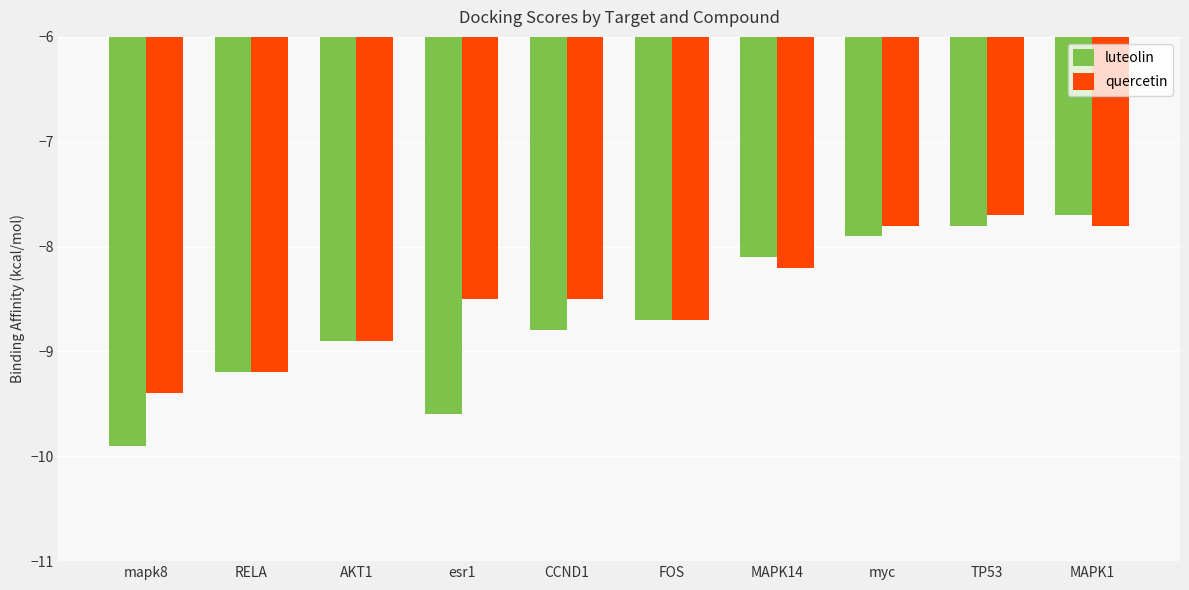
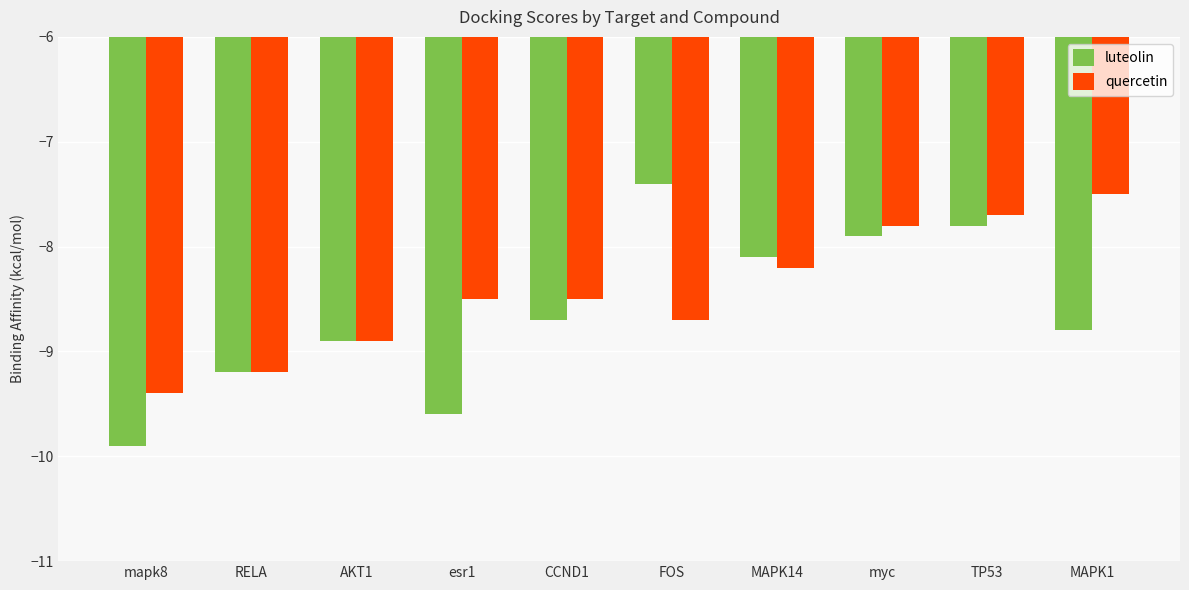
luteolin, CCND1: -8.8 -> -8.7
luteolin, FOS: -8.7 -> -7.4
luteolin, MAPK1: -7.7 -> -8.8
quercetin, MAPK1: -7.8 -> -7.5
